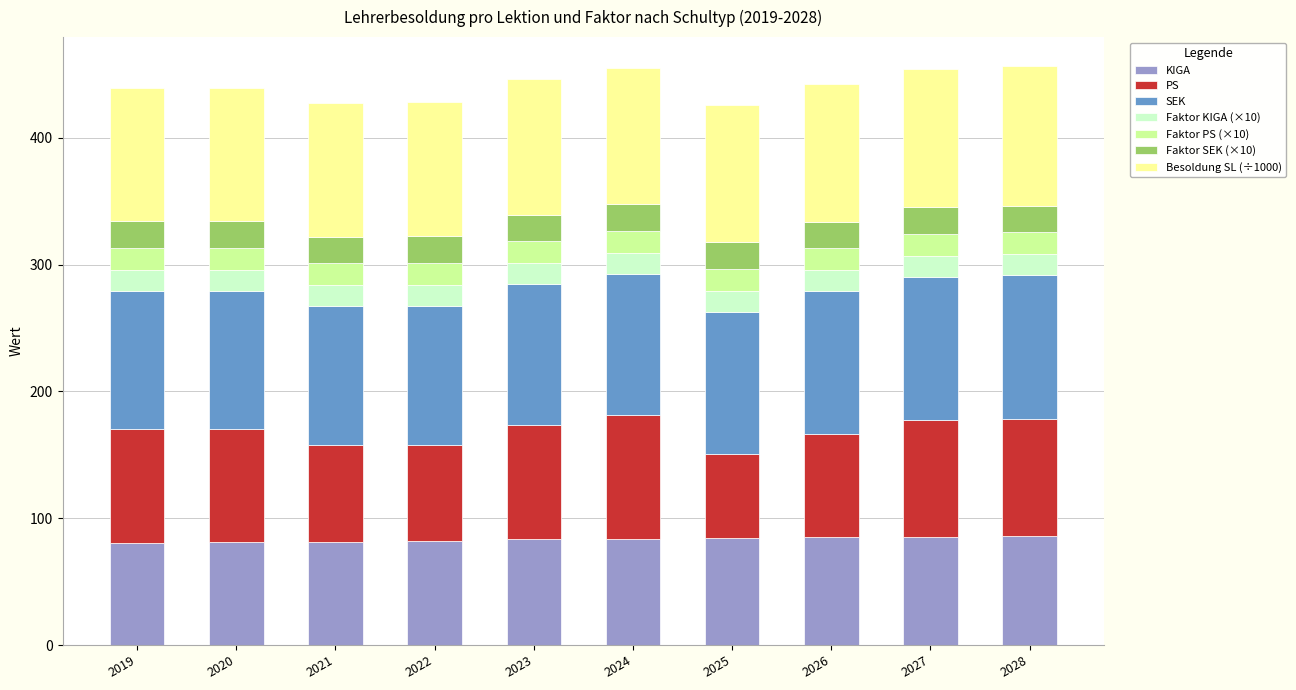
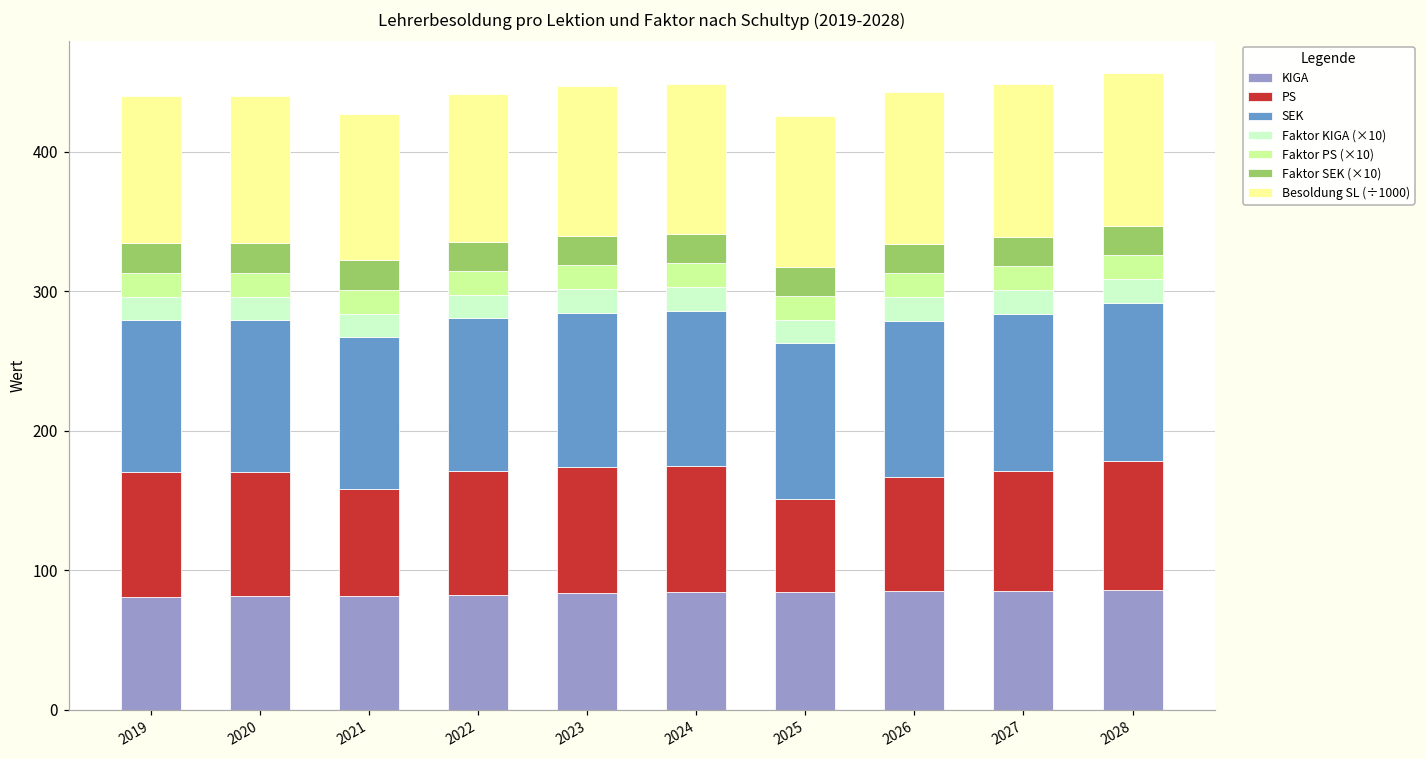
PS, 2022: 76 -> 89
PS, 2024: 97 -> 91
PS, 2027: 92 -> 86
